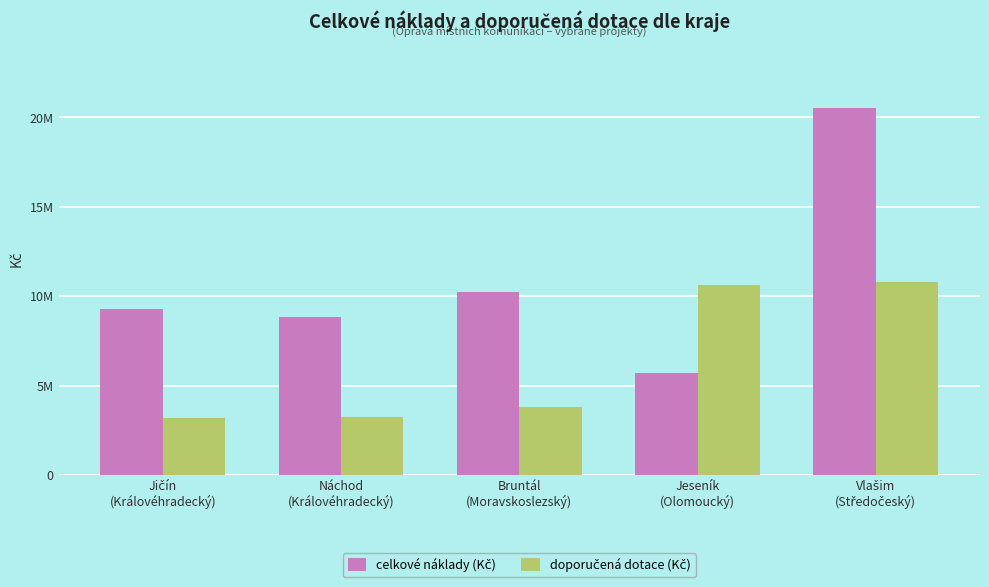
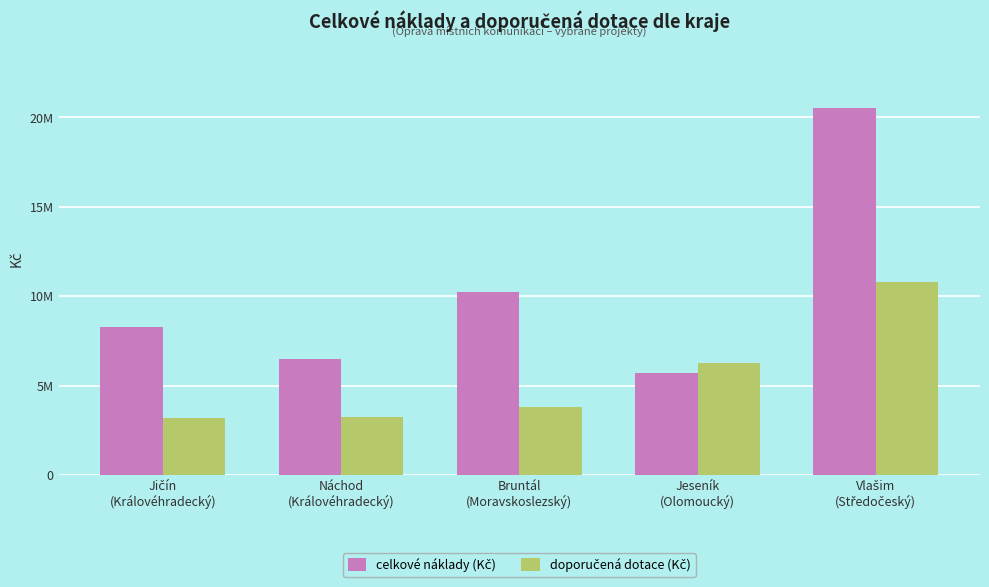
celkové náklady (Kč), Jičín (Královéhradecký): 9300000 -> 8300000
celkové náklady (Kč), Náchod (Královéhradecký): 8900000 -> 6500000
doporučená dotace (Kč), Jeseník (Olomoucký): 10600000 -> 6200000
